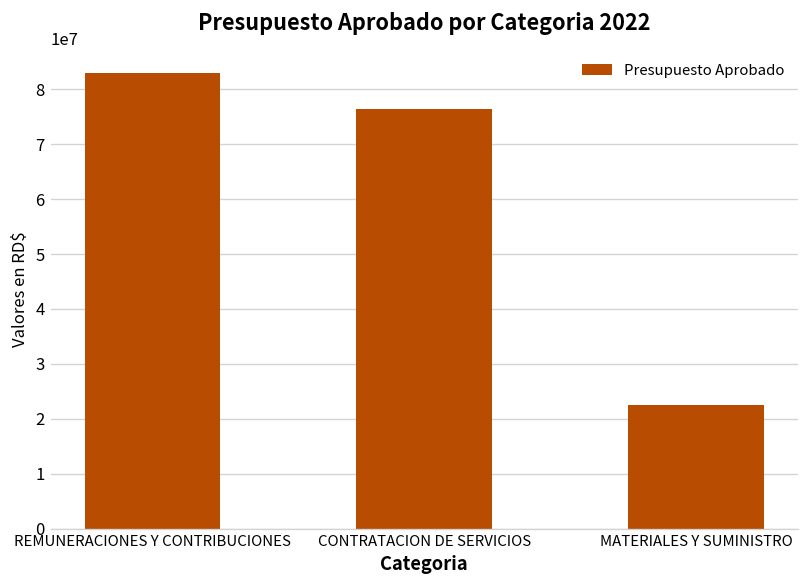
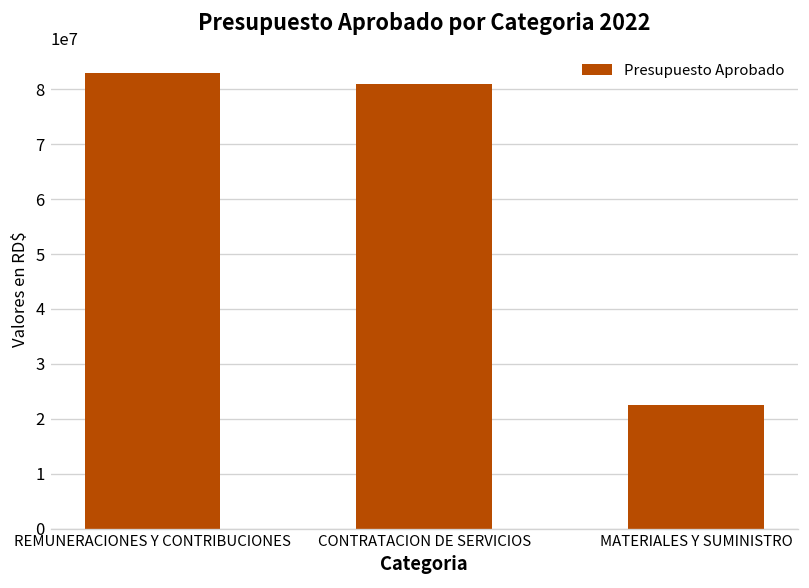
CONTRATACION DE SERVICIOS: 76000000 -> 81000000
